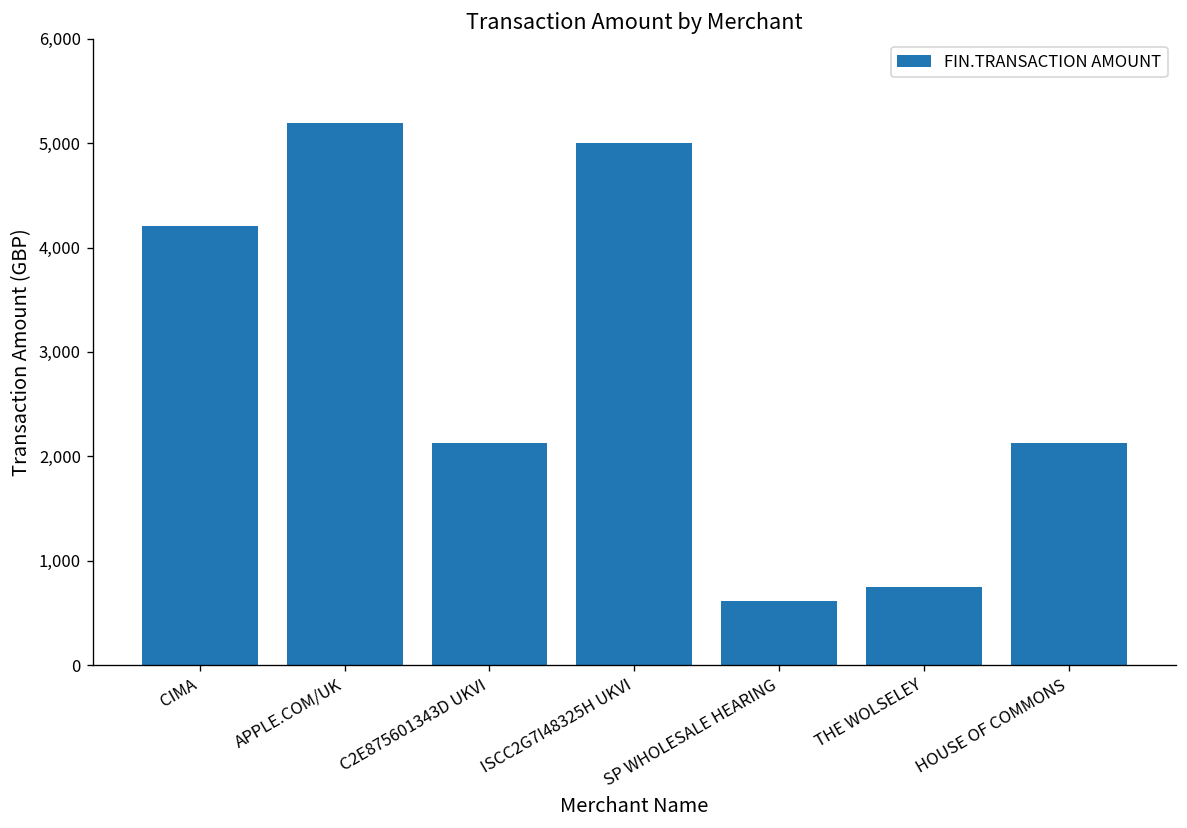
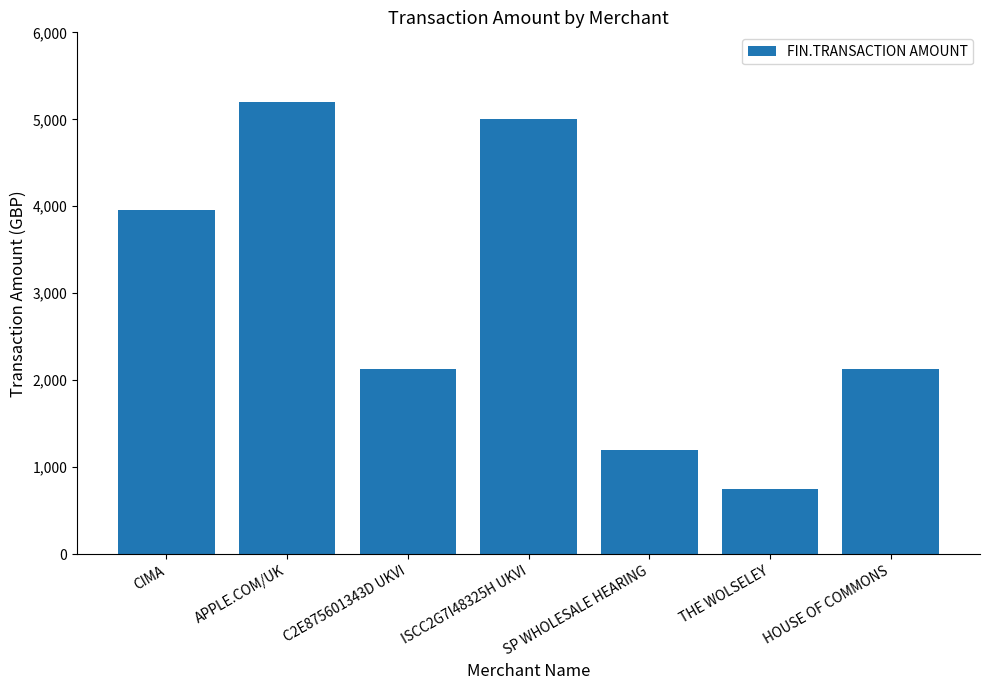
CIMA: 4,200 -> 4,000
SP WHOLESALE HEARING: 600 -> 1,200
